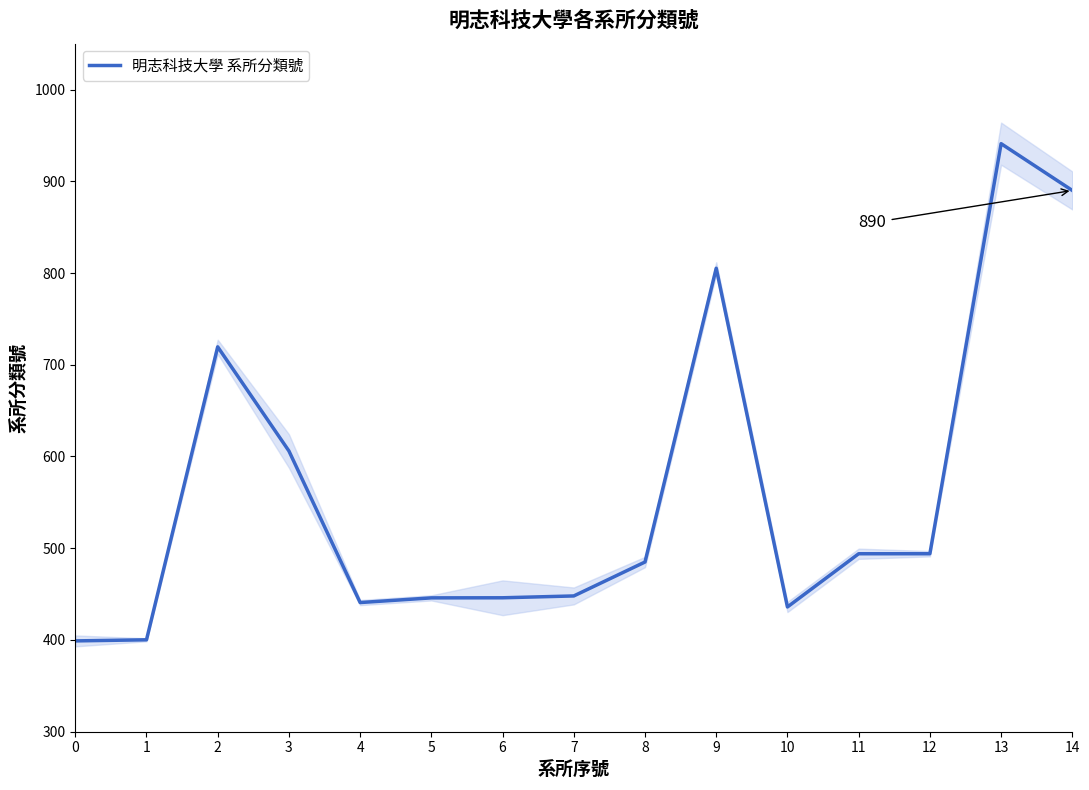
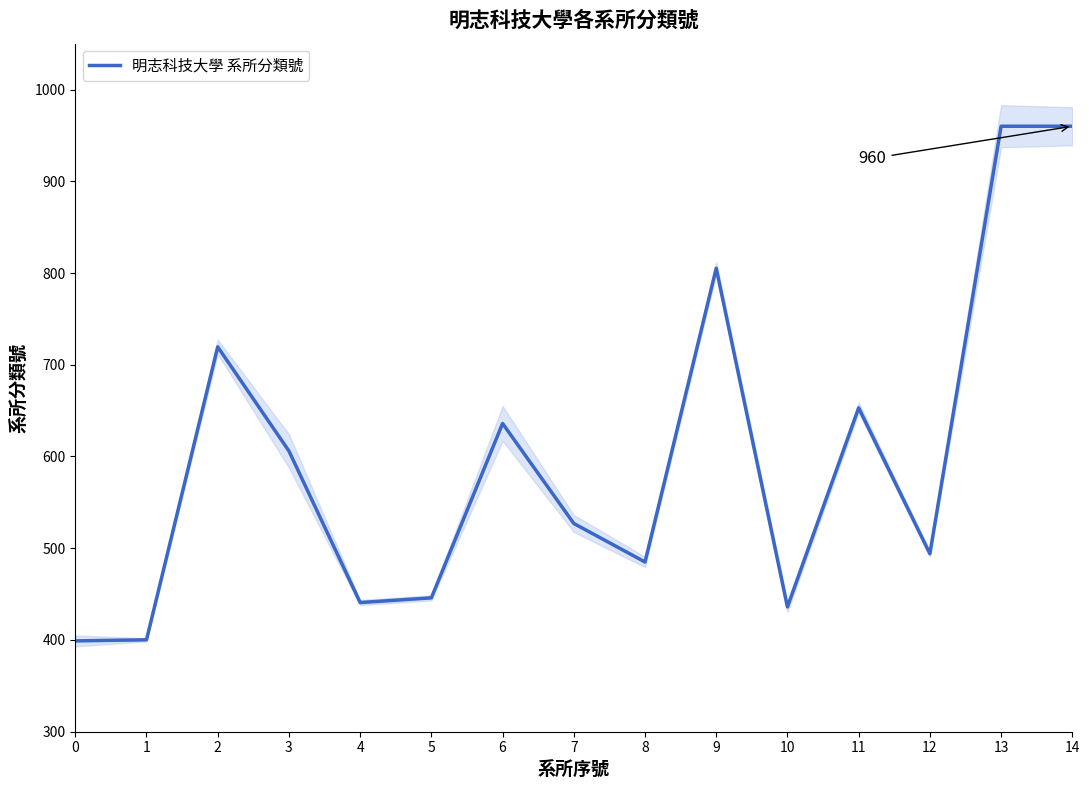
明志科技大學 系所分類號, 6: 450 -> 640
明志科技大學 系所分類號, 7: 450 -> 530
明志科技大學 系所分類號, 11: 490 -> 650
明志科技大學 系所分類號, 13: 940 -> 960
明志科技大學 系所分類號, 14: 890 -> 960
